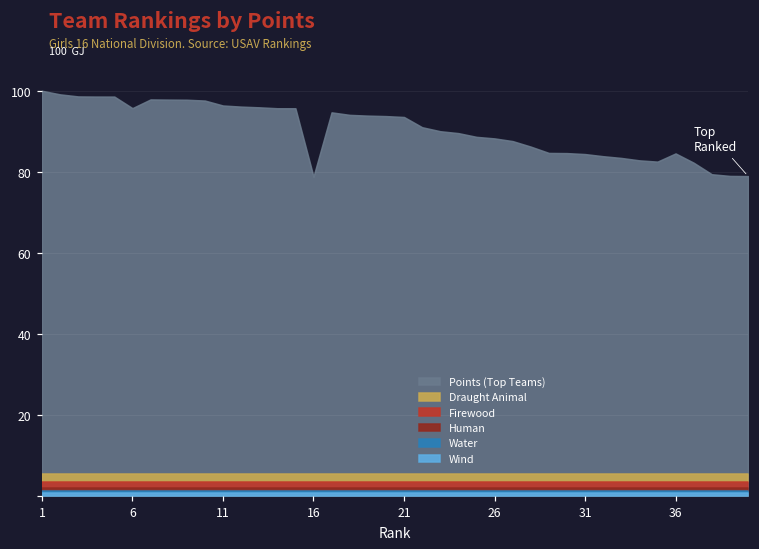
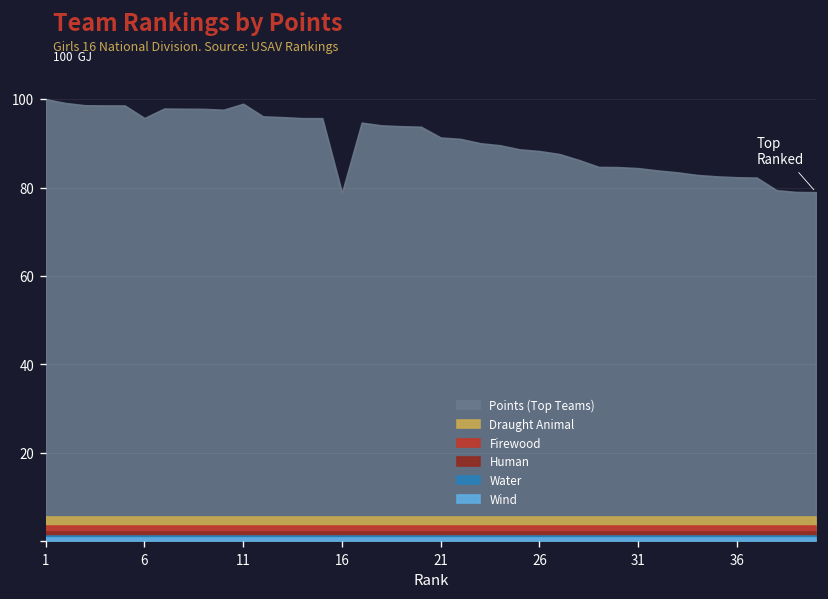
Points (Top Teams), 11: 96 -> 99
Points (Top Teams), 21: 94 -> 91
Points (Top Teams), 36: 85 -> 82
